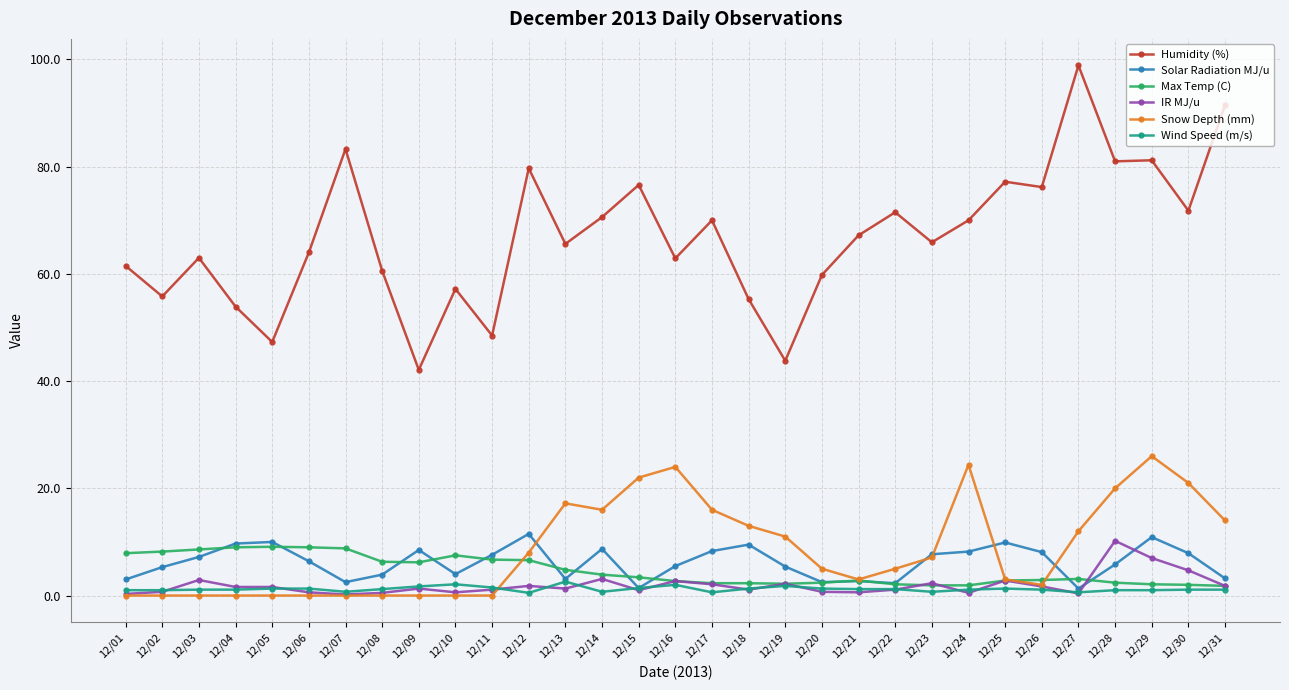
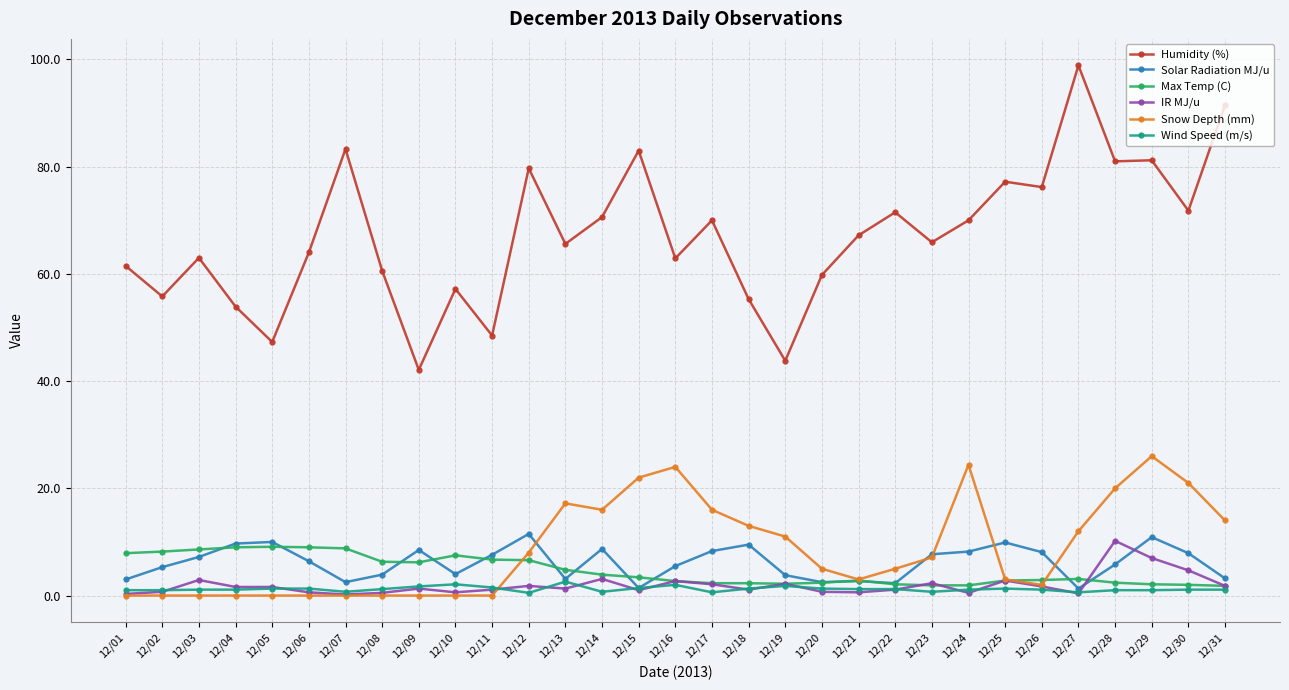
Humidity (%), 12/15: 77 -> 83
Solar Radiation MJ/u, 12/19: 5 -> 4
